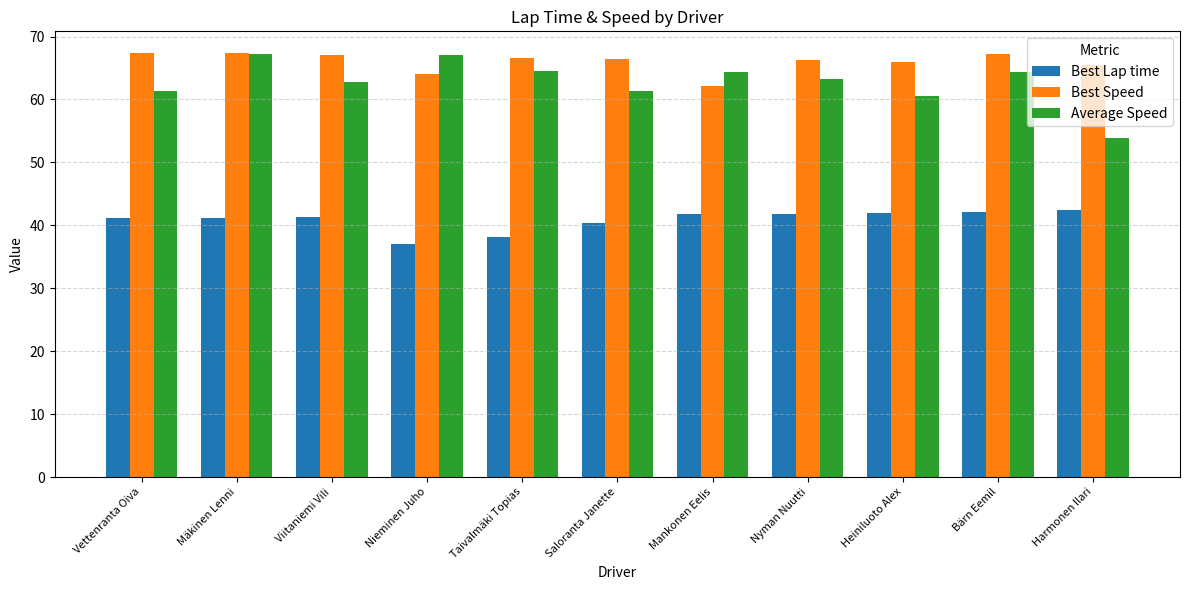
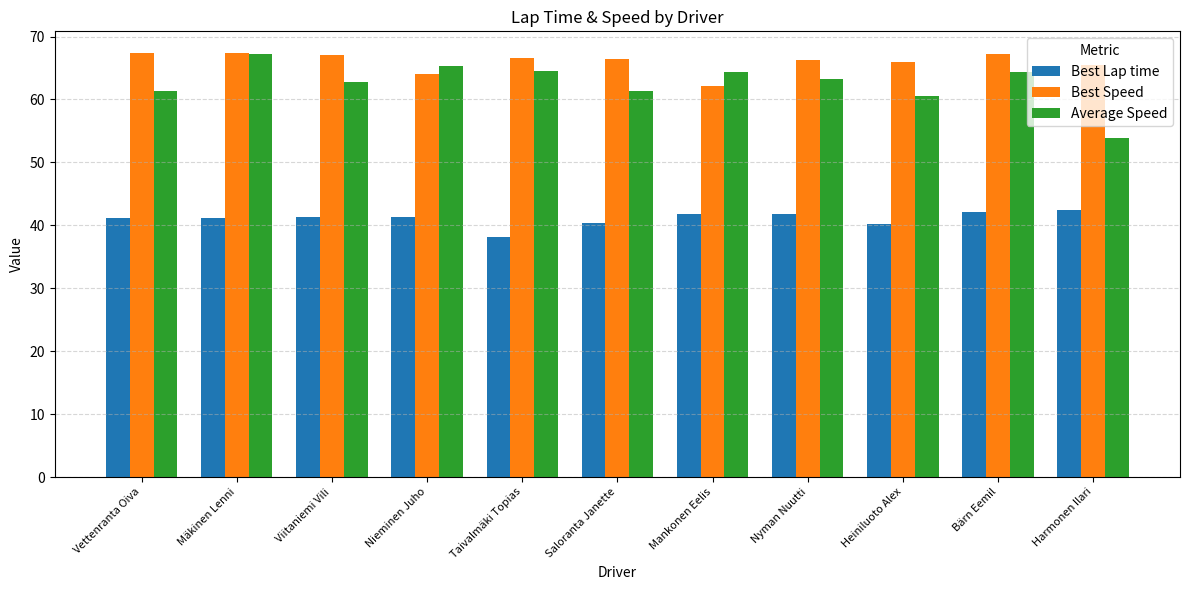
Best Lap time, Nieminen Juho: 37 -> 41
Average Speed, Nieminen Juho: 67 -> 65
Best Lap time, Heiniluoto Alex: 42 -> 40
